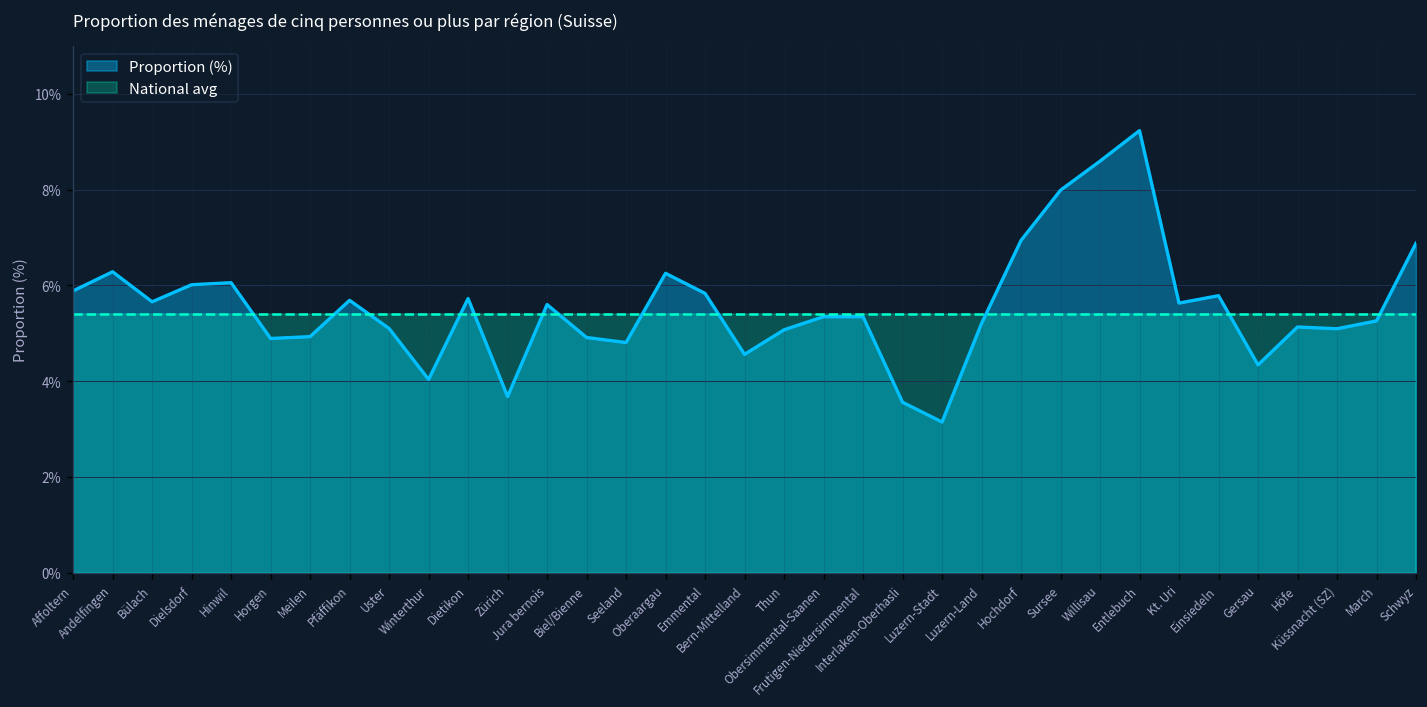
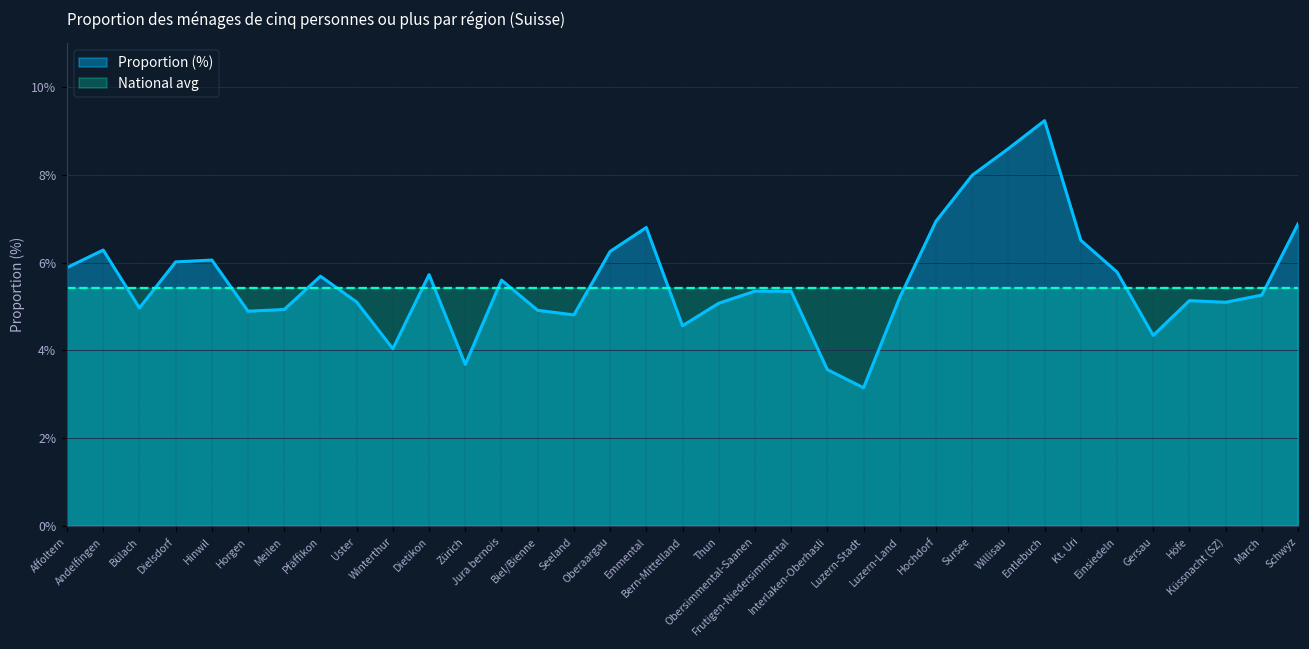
Proportion (%), Bülach: 5.7% -> 5.0%
Proportion (%), Emmental: 5.8% -> 6.8%
Proportion (%), Kt. Uri: 5.6% -> 6.5%
